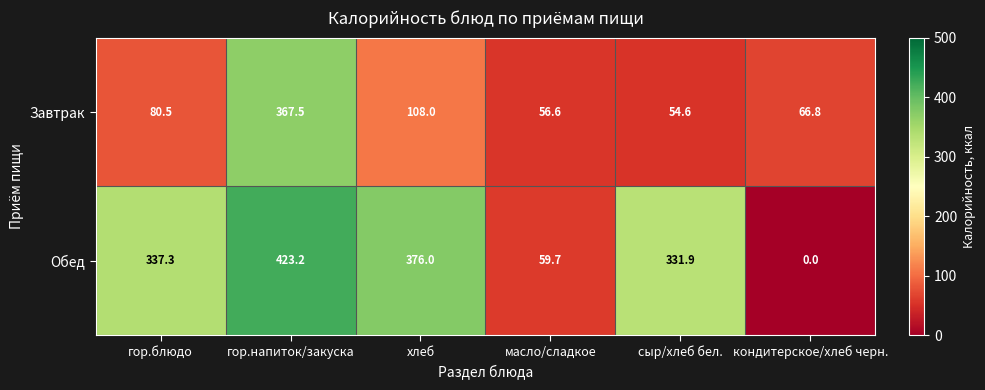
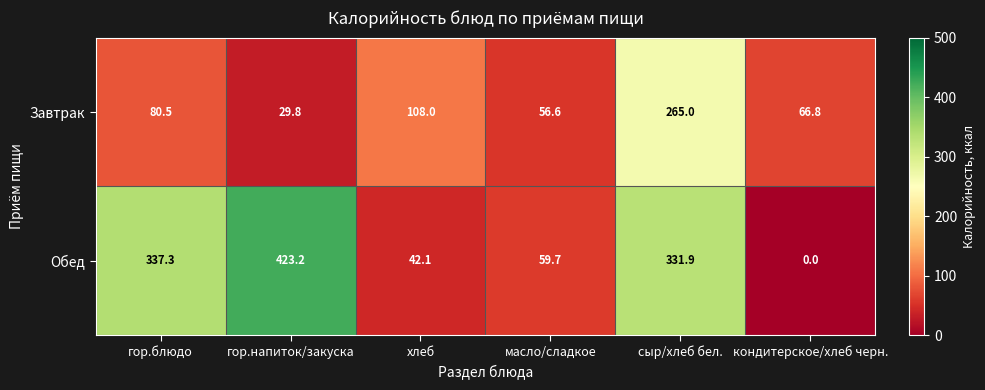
Завтрак, гор.напиток/закуска: 367.5 -> 29.8
Завтрак, сыр/хлеб бел.: 54.6 -> 265.0
Обед, хлеб: 376.0 -> 42.1
